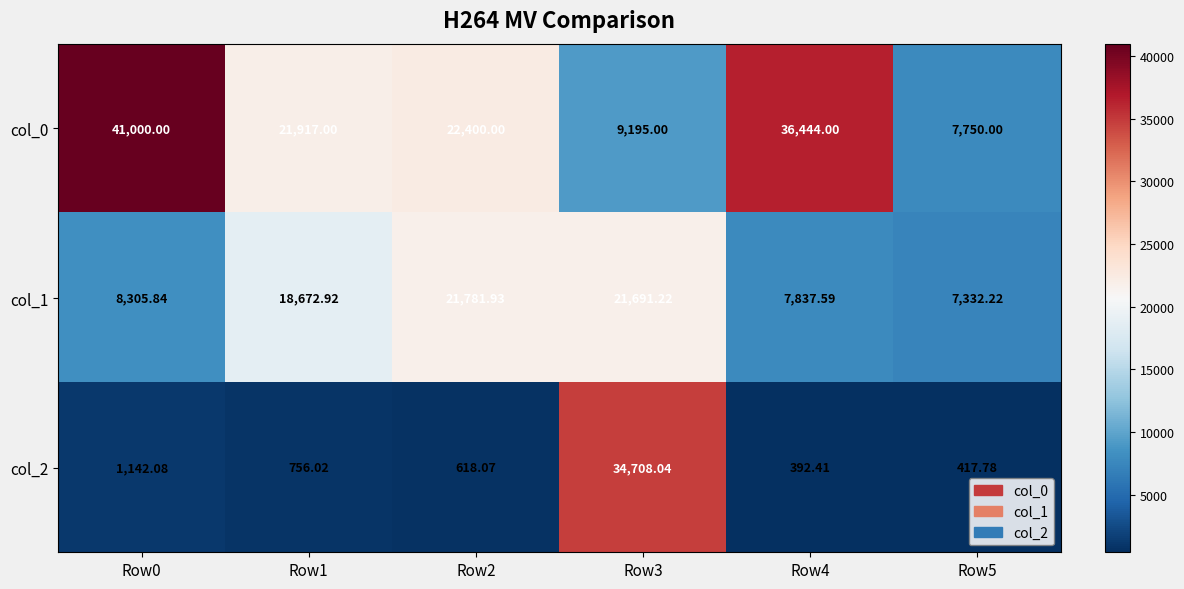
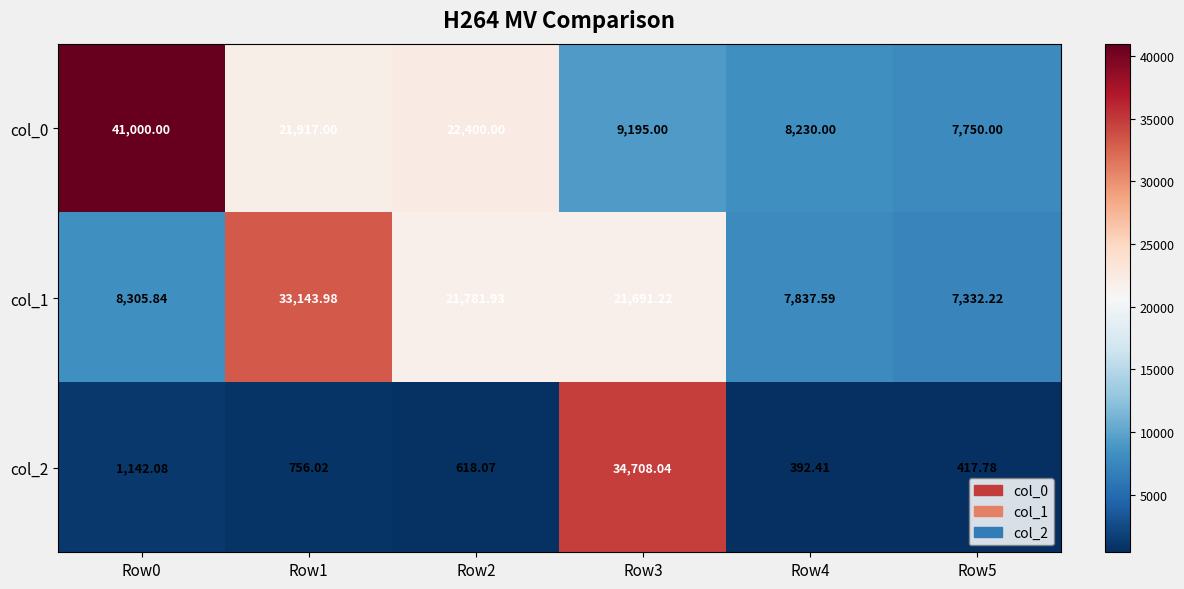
col_0, Row4: 36,444.00 -> 8,230.00
col_1, Row1: 18,672.92 -> 33,143.98
